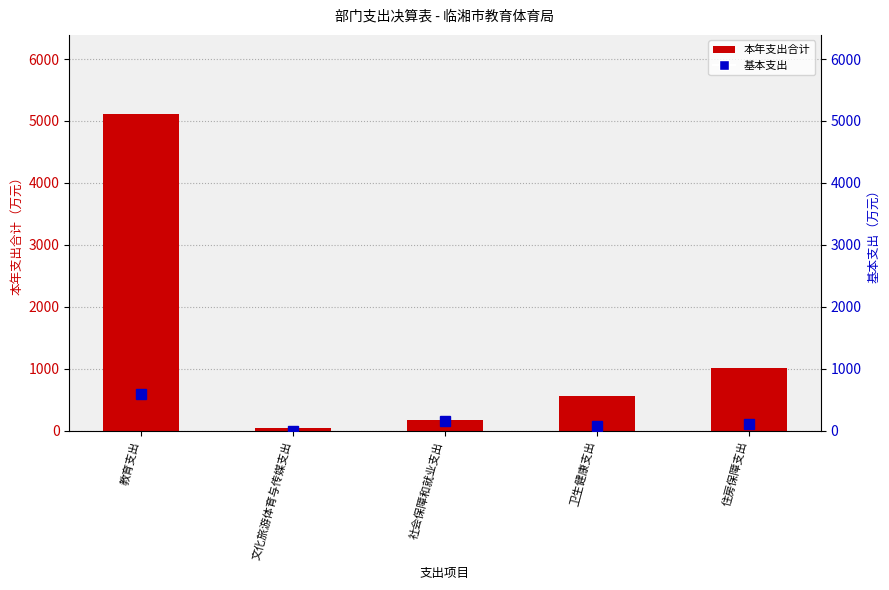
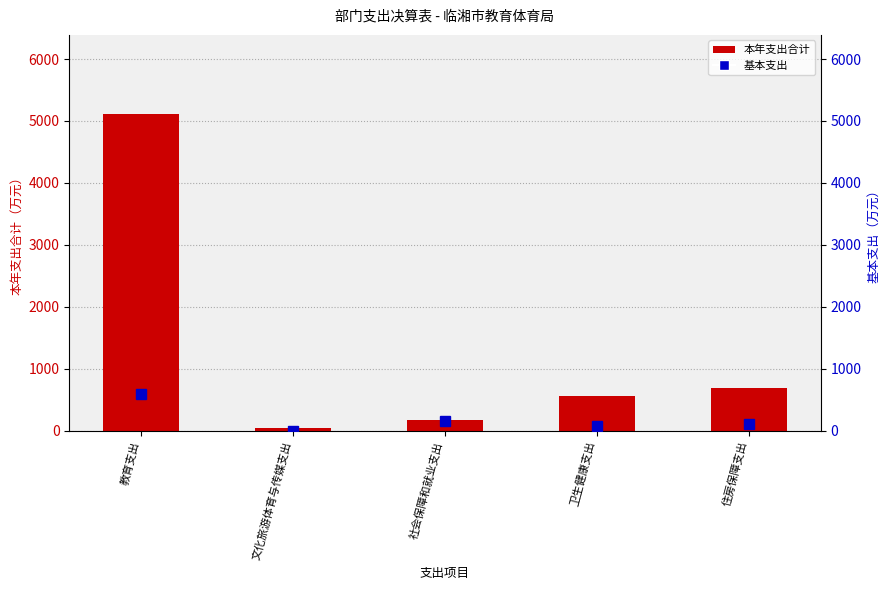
本年支出合计, 住房保障支出: 1000 -> 700
